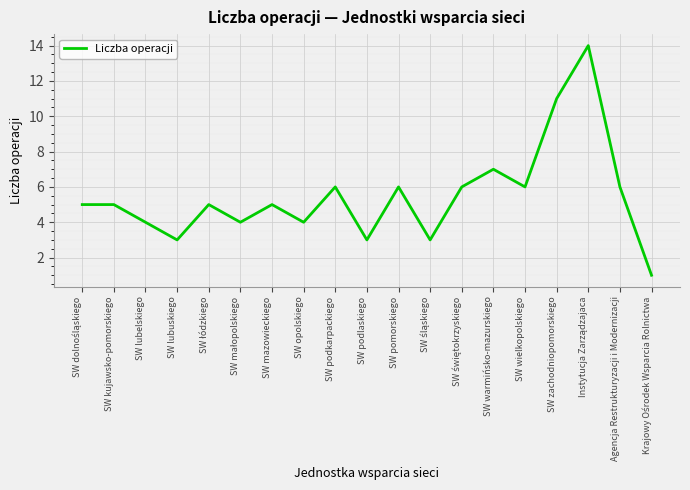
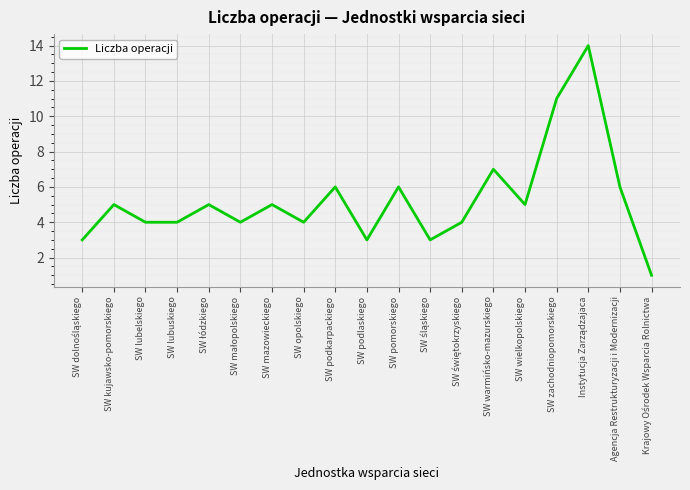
SW dolnośląskiego: 5 -> 3
SW lubuskiego: 3 -> 4
SW świętokrzyskiego: 6 -> 4
SW wielkopolskiego: 6 -> 5
